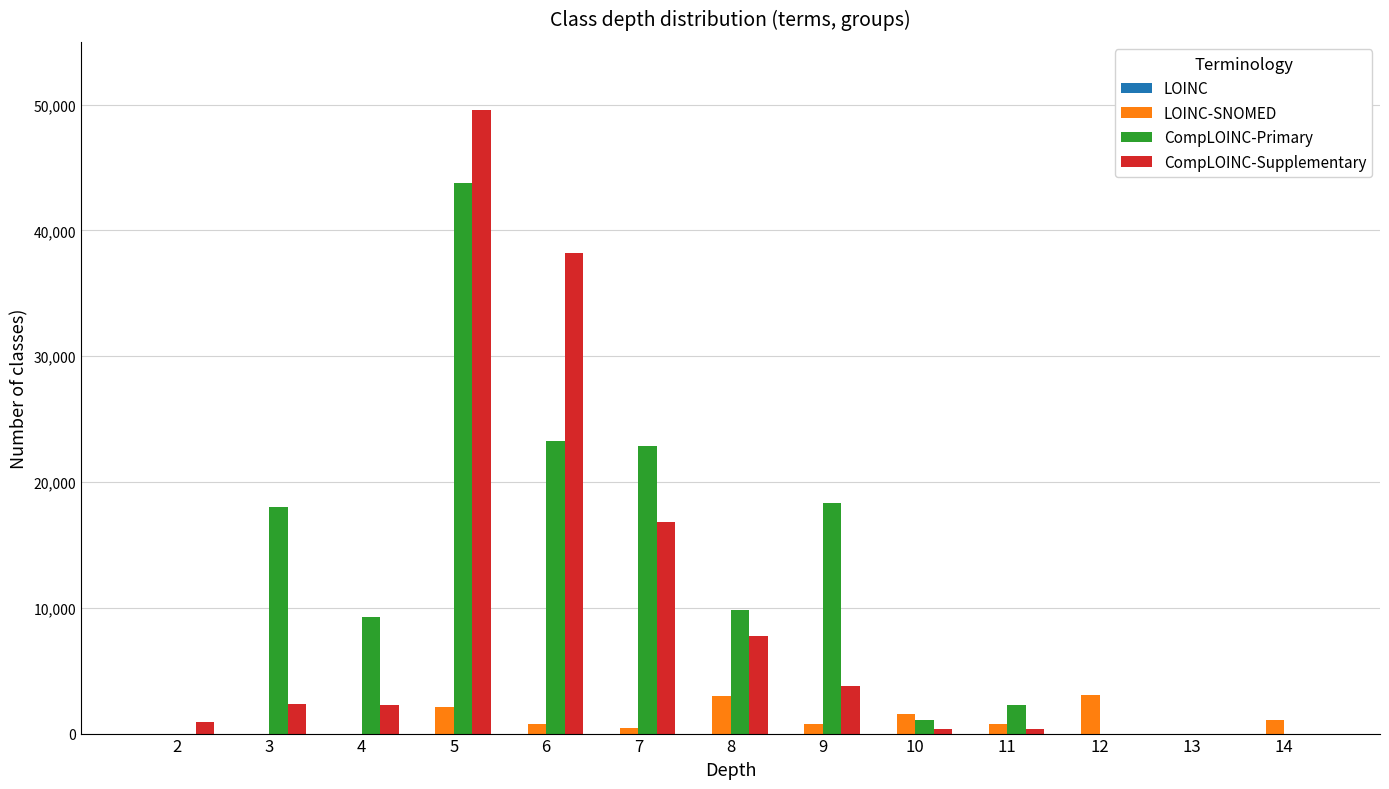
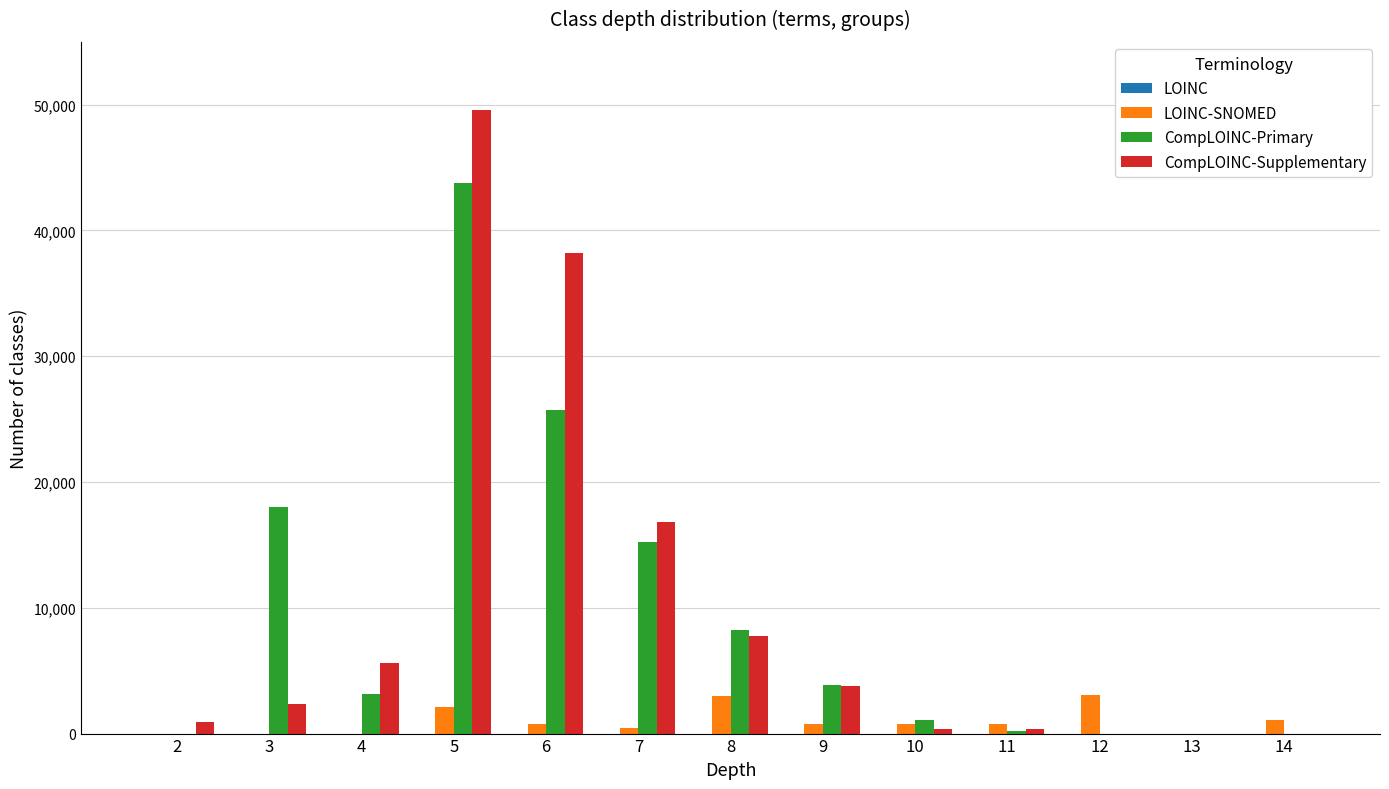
CompLOINC-Primary, 4: 9,300 -> 3,200
CompLOINC-Supplementary, 4: 2,300 -> 5,600
CompLOINC-Primary, 6: 23,300 -> 25,700
CompLOINC-Primary, 7: 22,900 -> 15,200
CompLOINC-Primary, 8: 9,800 -> 8,200
CompLOINC-Primary, 9: 18,300 -> 3,900
LOINC-SNOMED, 10: 1,600 -> 800
CompLOINC-Primary, 11: 2,300 -> 200
